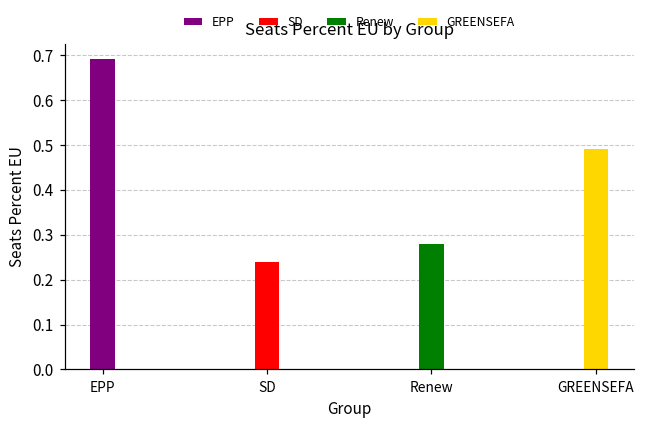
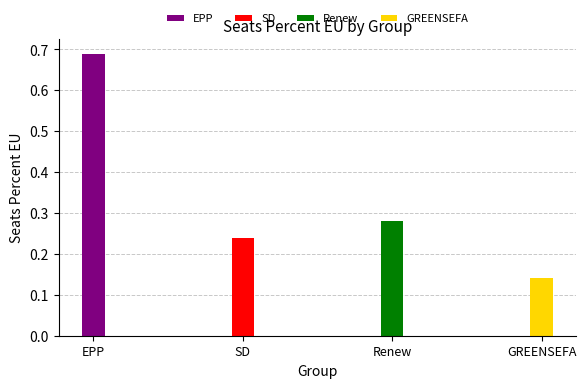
GREENSEFA: 0.49 -> 0.14
